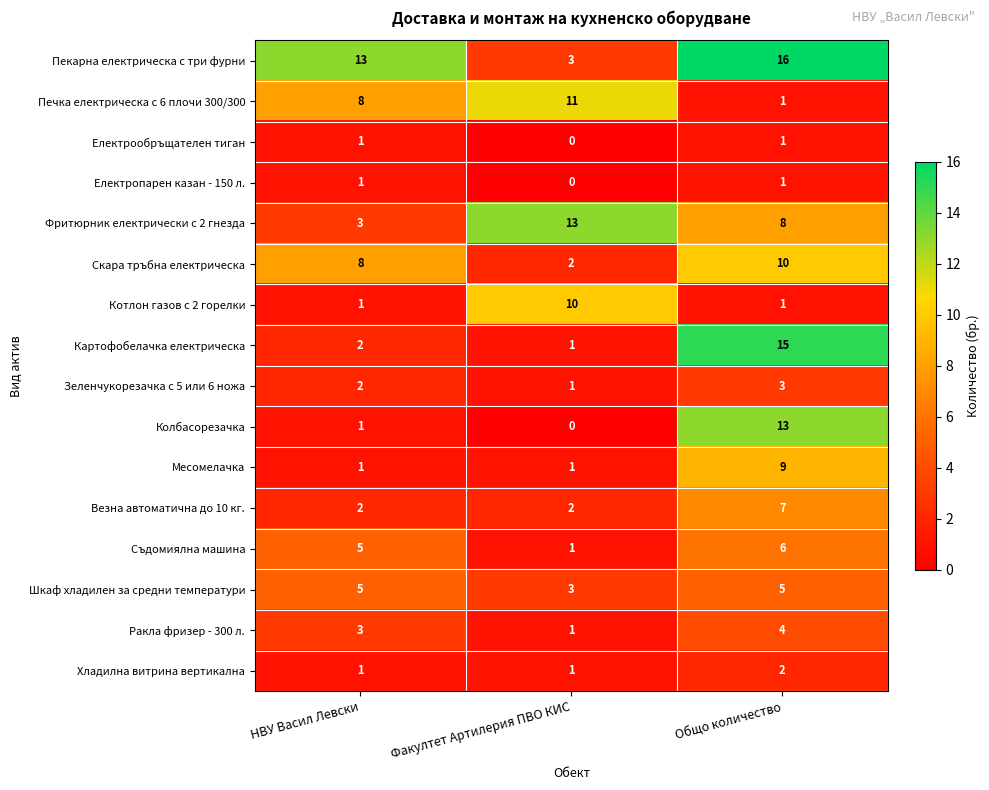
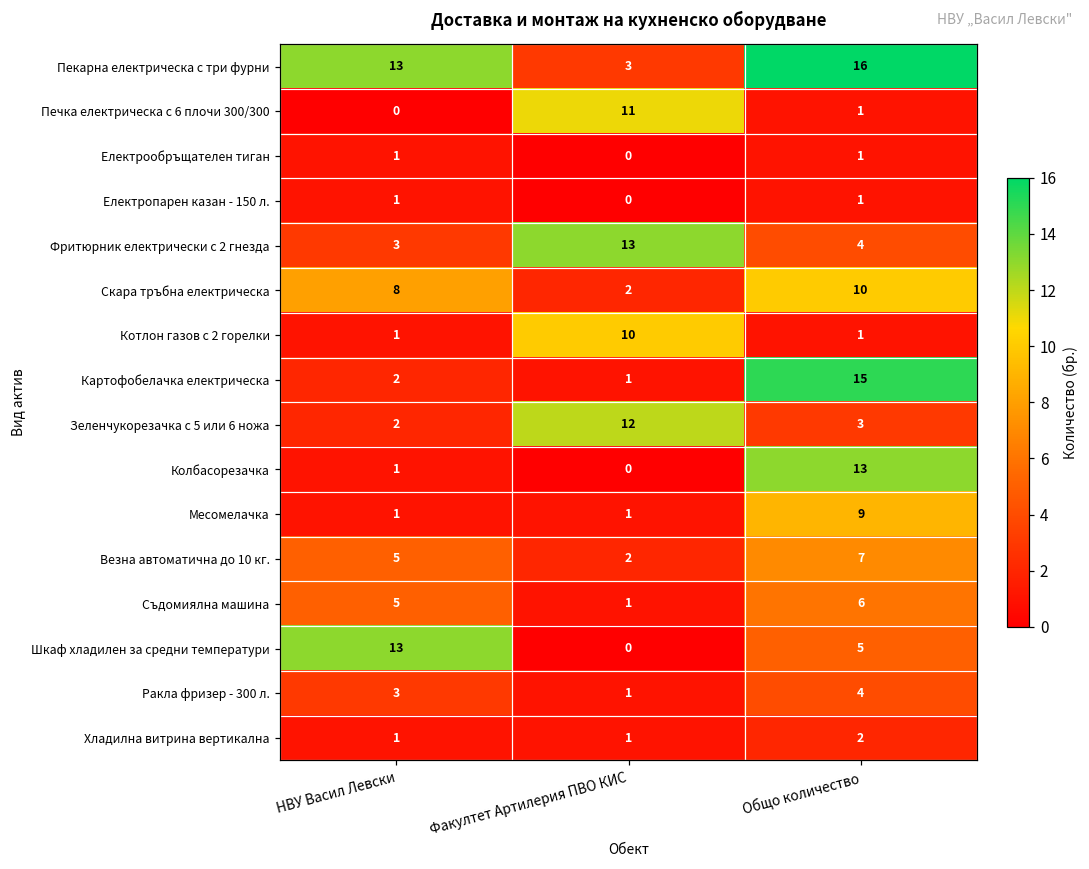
Печка електрическа с 6 плочи 300/300, НВУ Васил Левски: 8 -> 0
Фритюрник електрически с 2 гнезда, Общо количество: 8 -> 4
Зеленчукорезачка с 5 или 6 ножа, Факултет Артилерия ПВО КИС: 1 -> 12
Везна автоматична до 10 кг., НВУ Васил Левски: 2 -> 5
Шкаф хладилен за средни температури, НВУ Васил Левски: 5 -> 13
Шкаф хладилен за средни температури, Факултет Артилерия ПВО КИС: 3 -> 0
